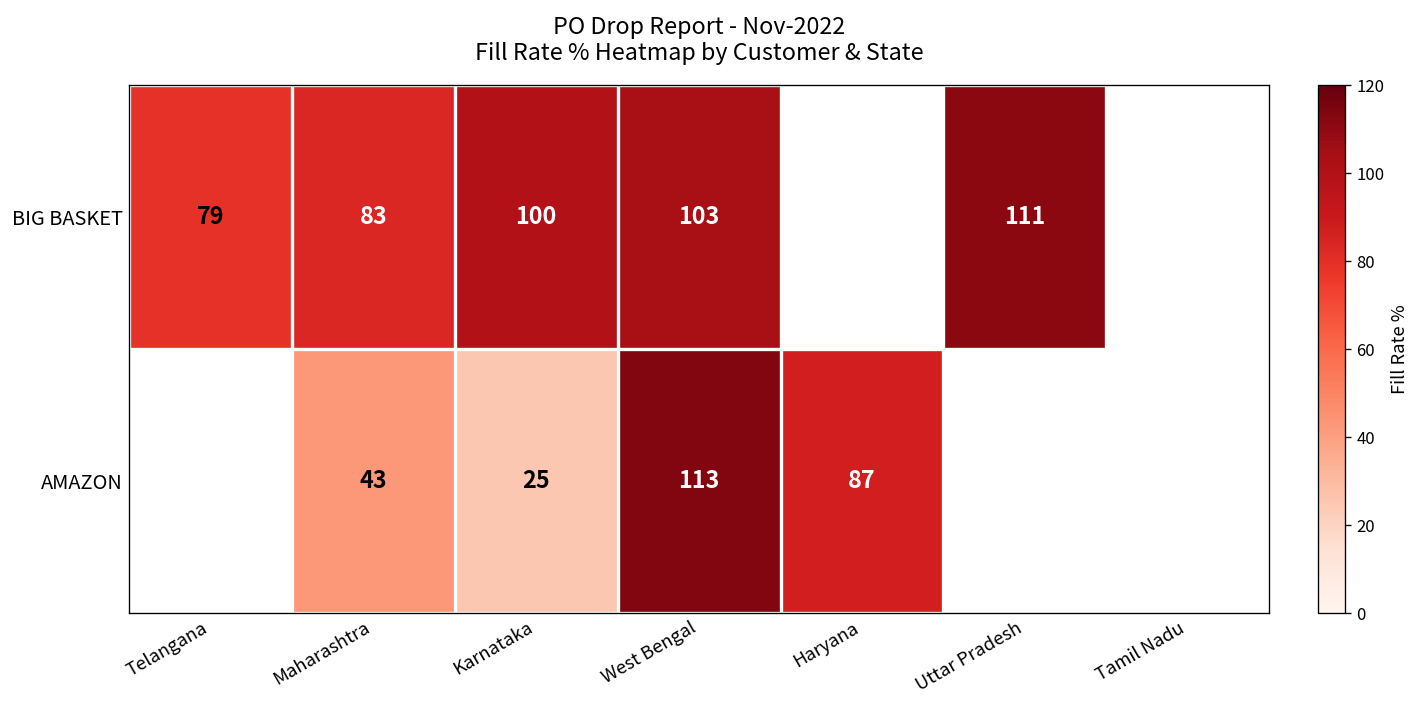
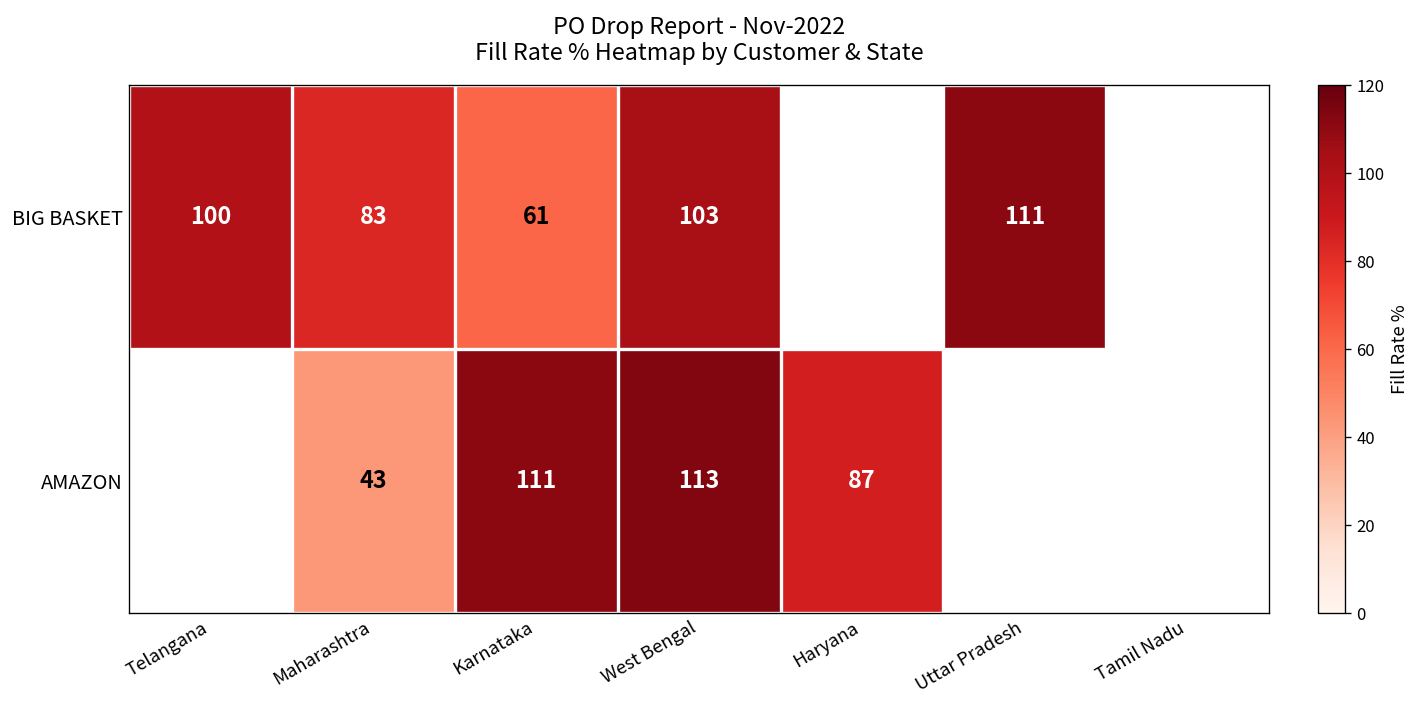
BIG BASKET, Telangana: 79 -> 100
BIG BASKET, Karnataka: 100 -> 61
AMAZON, Karnataka: 25 -> 111
